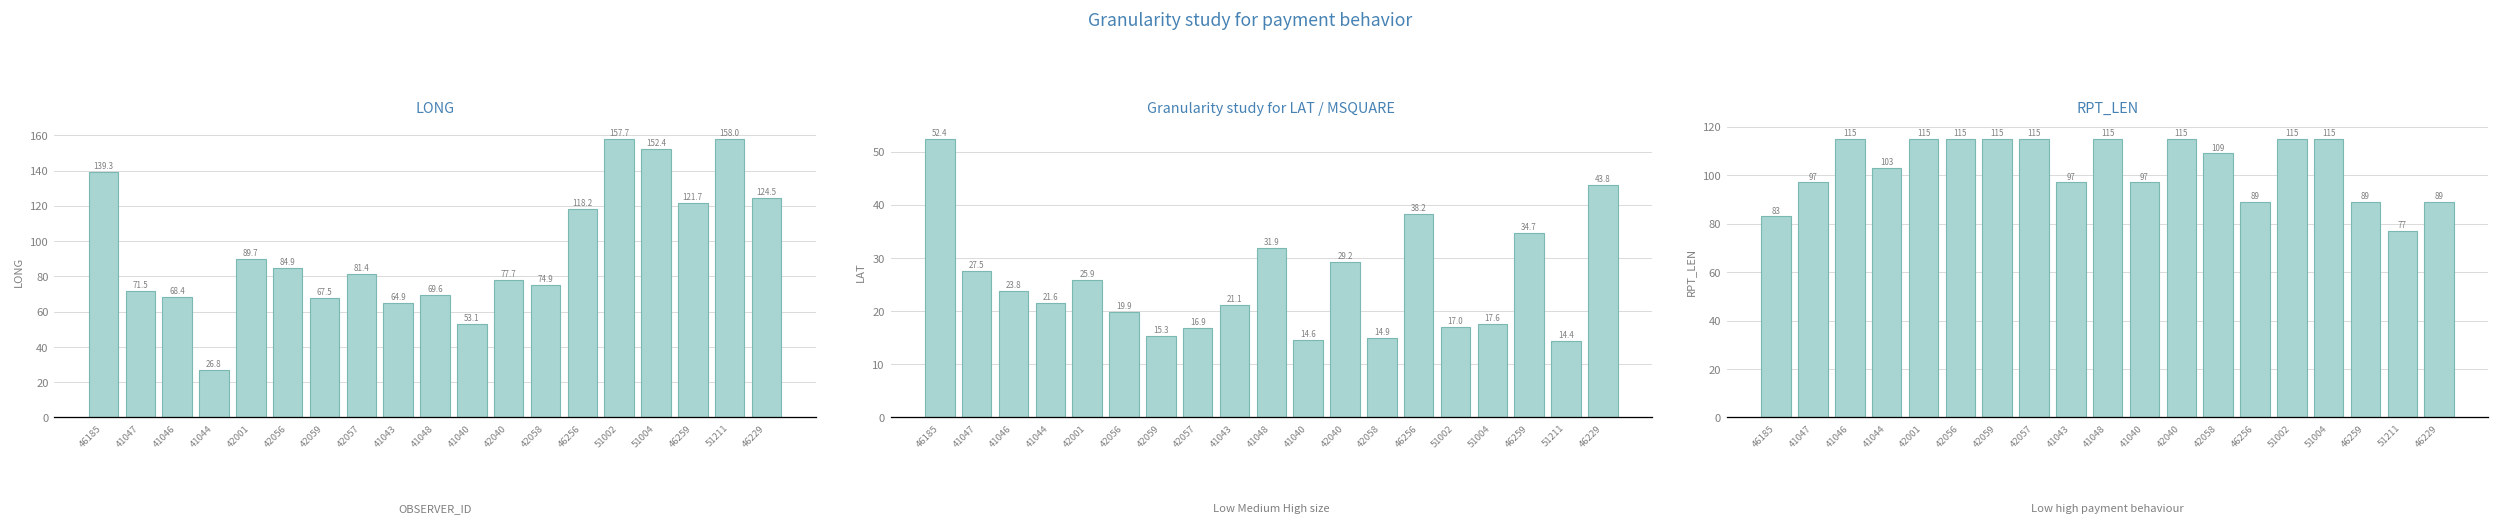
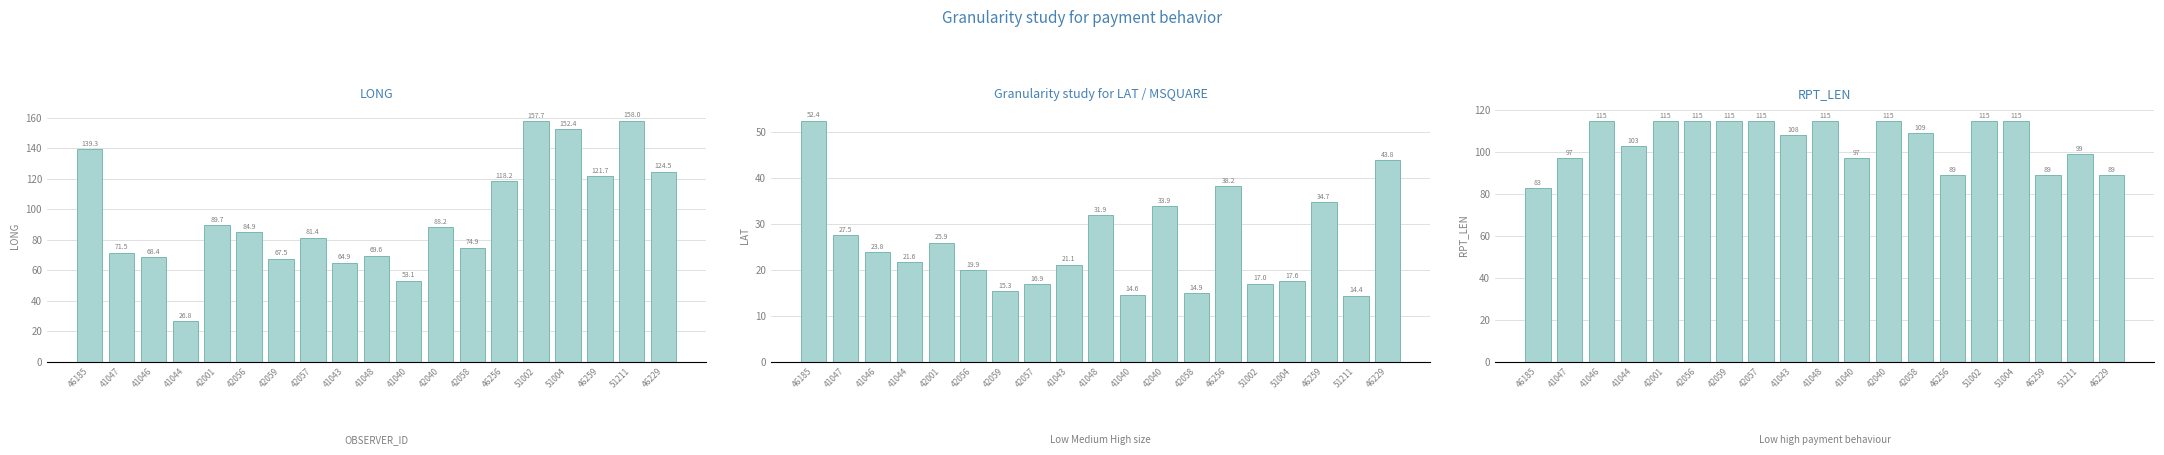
LONG, 42040: 77.7 -> 88.2
Granularity study for LAT / MSQUARE, 42040: 29.2 -> 33.9
RPT_LEN, 41043: 97 -> 108
RPT_LEN, 51211: 77 -> 99
